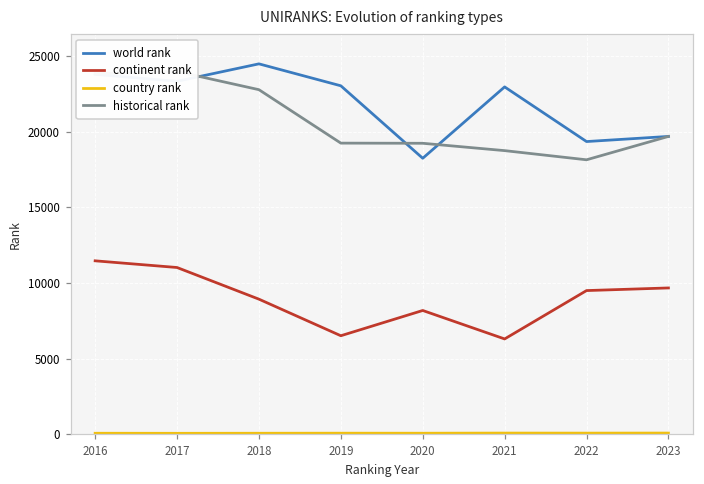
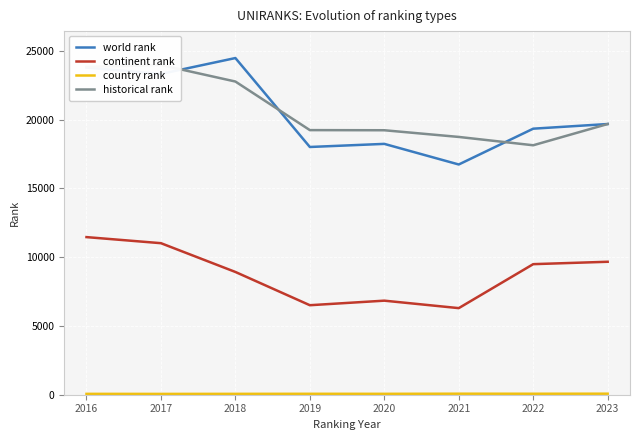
world rank, 2019: 23000 -> 18000
continent rank, 2020: 8200 -> 6800
world rank, 2021: 23000 -> 16700
